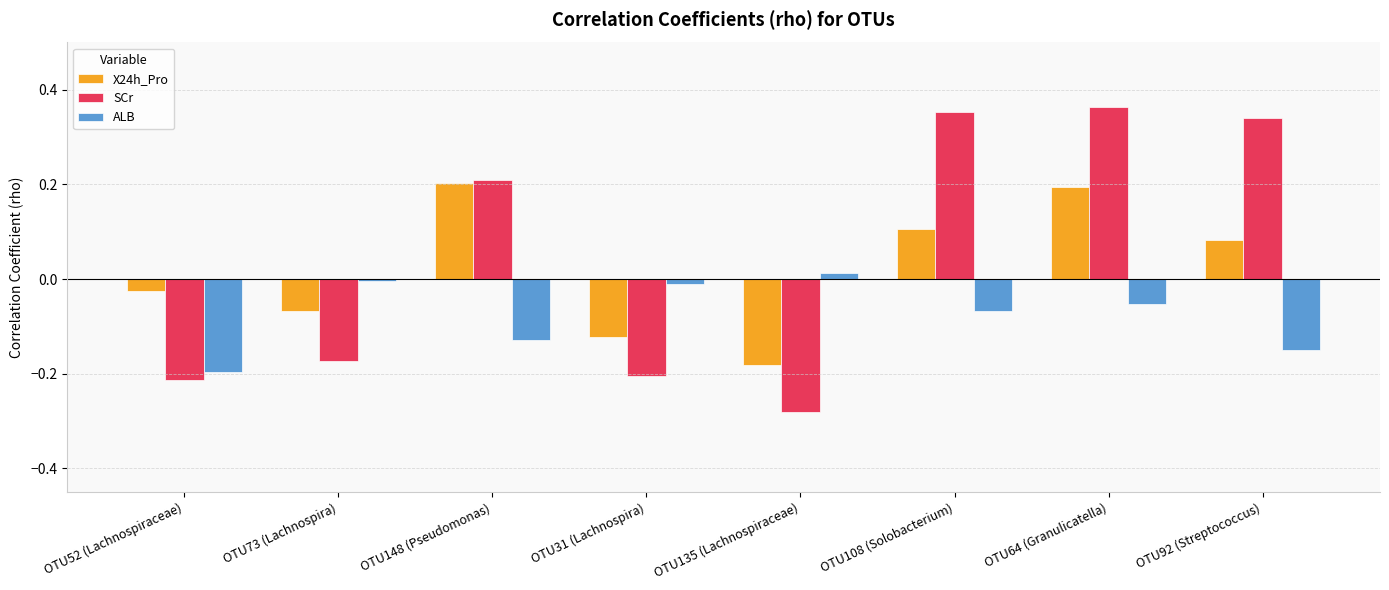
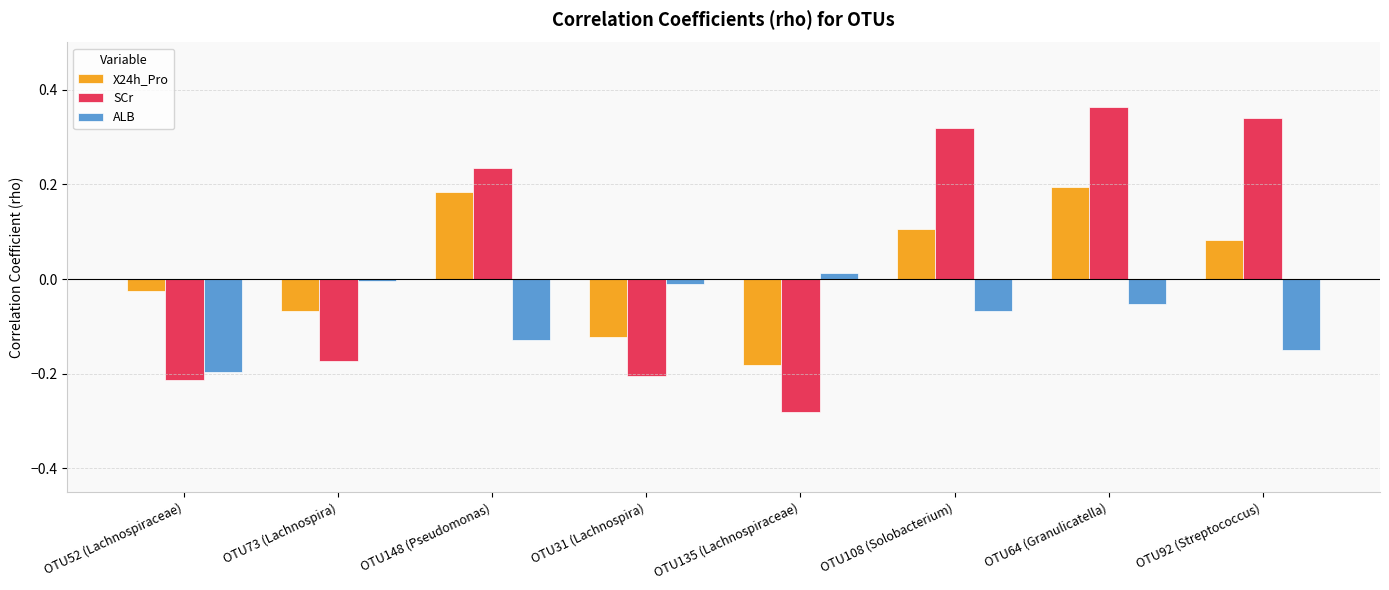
X24h_Pro, OTU148 (Pseudomonas): 0.20 -> 0.18
SCr, OTU148 (Pseudomonas): 0.21 -> 0.24
SCr, OTU108 (Solobacterium): 0.35 -> 0.32
